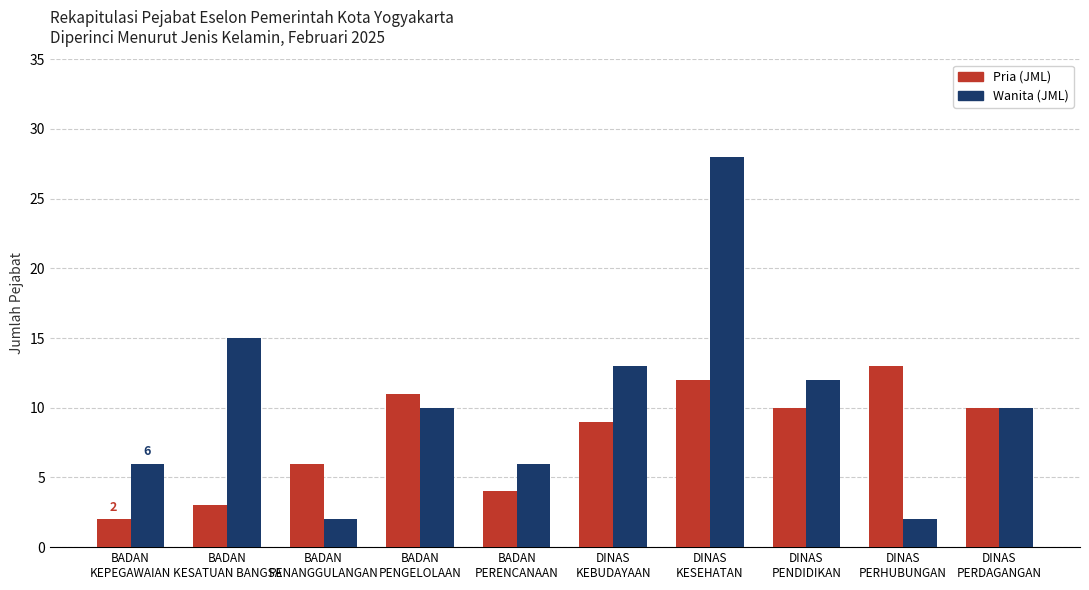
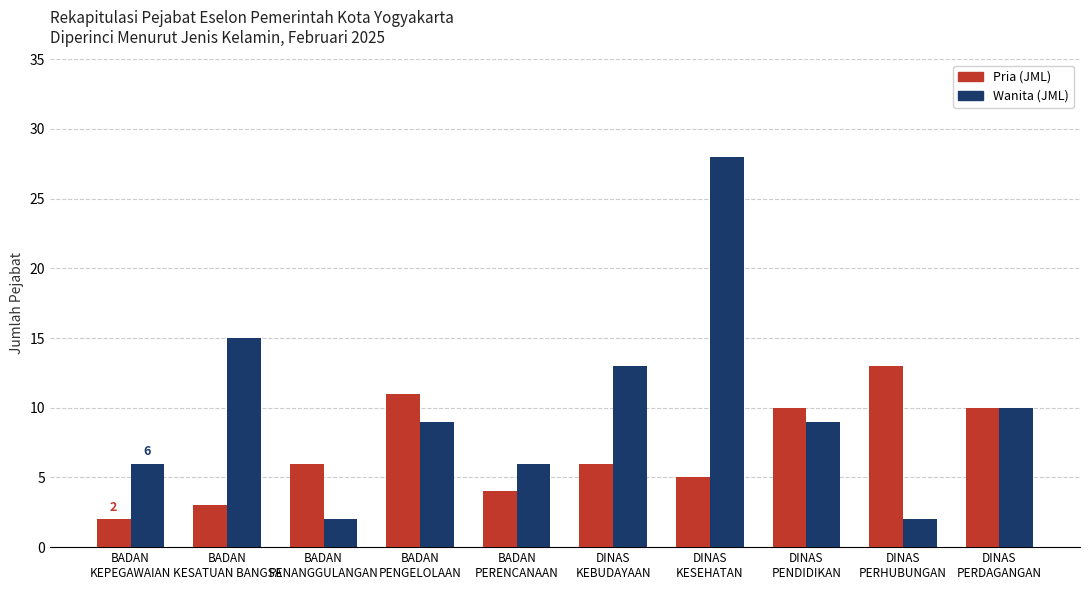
Wanita (JML), BADAN PENGELOLAAN: 10 -> 9
Pria (JML), DINAS KEBUDAYAAN: 9 -> 6
Pria (JML), DINAS KESEHATAN: 12 -> 5
Wanita (JML), DINAS PENDIDIKAN: 12 -> 9
